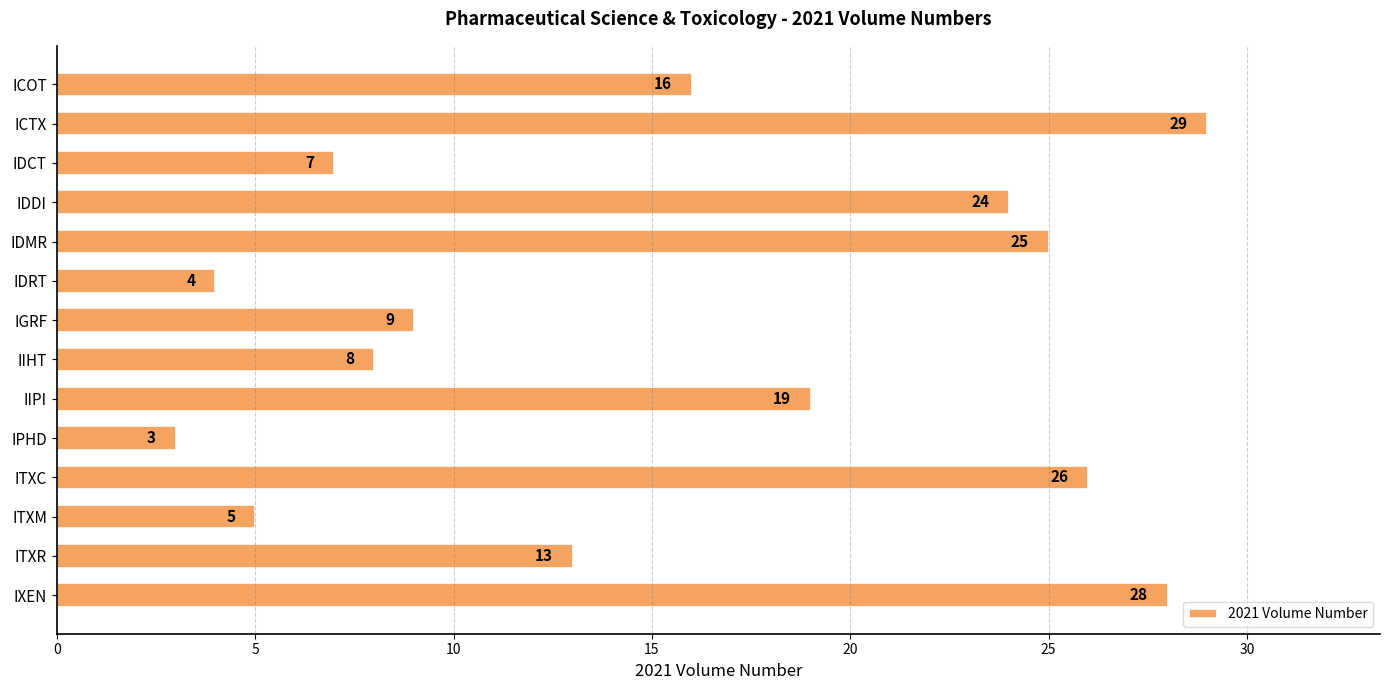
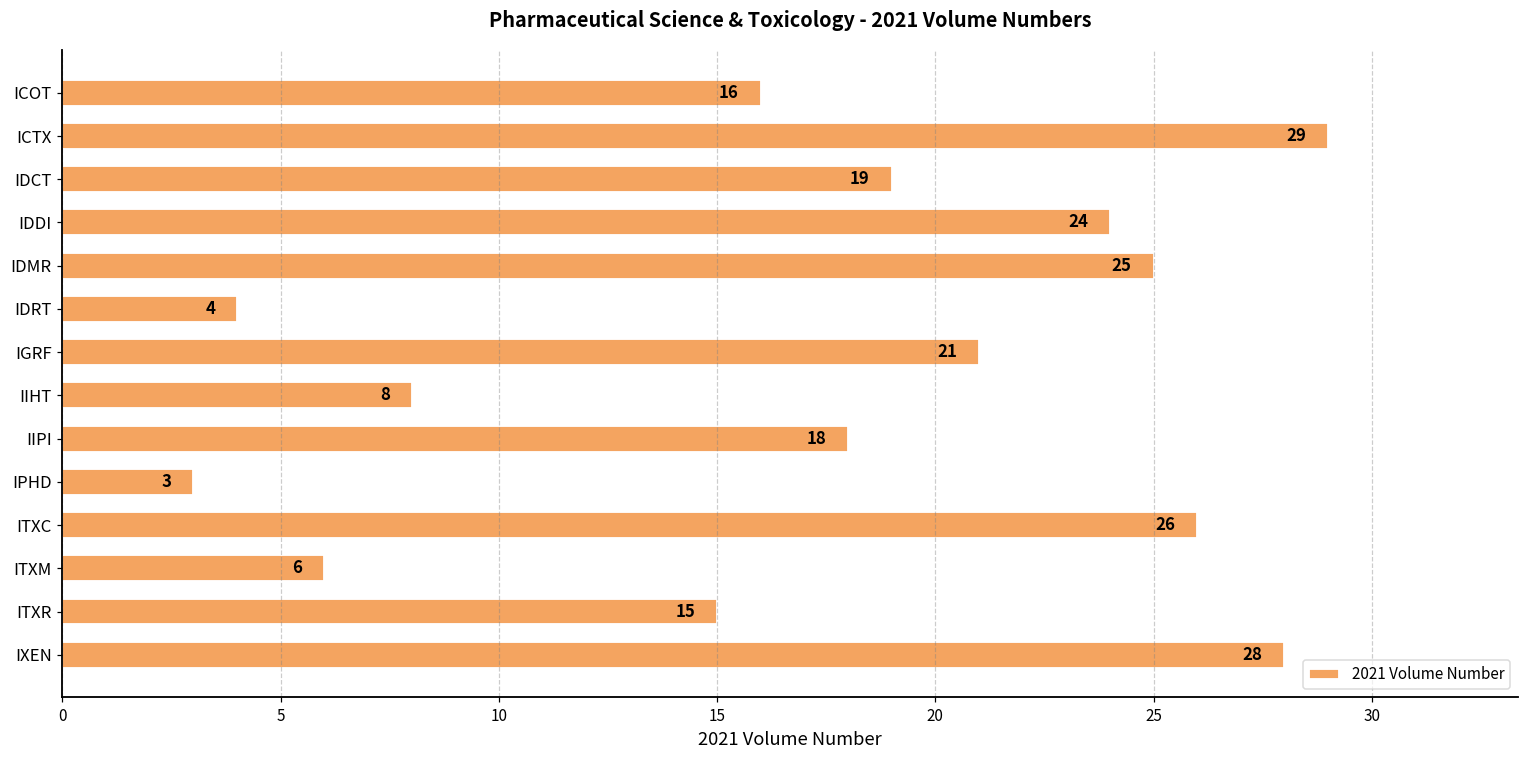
IDCT: 7 -> 19
IGRF: 9 -> 21
IIPI: 19 -> 18
ITXM: 5 -> 6
ITXR: 13 -> 15
